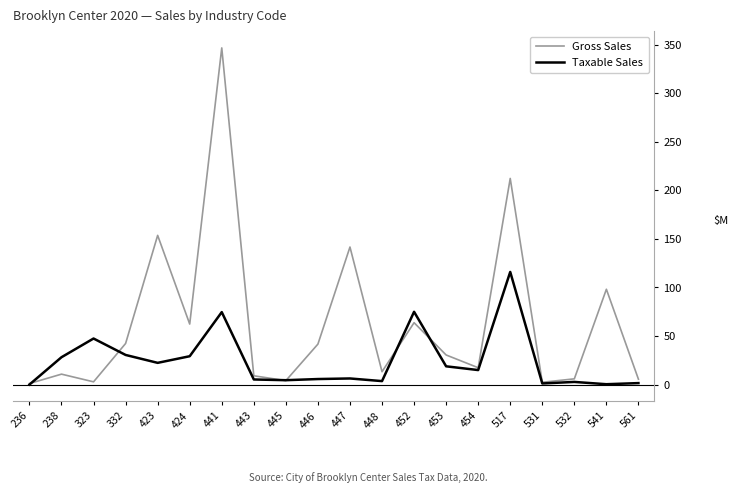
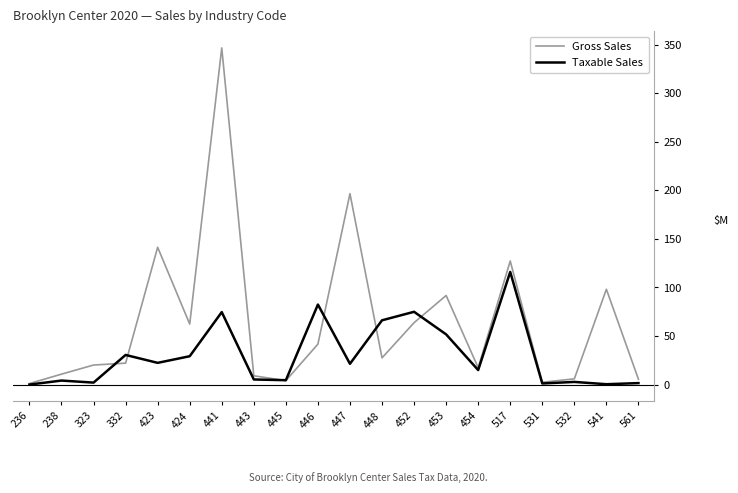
Taxable Sales, 238: 30 -> 0
Gross Sales, 323: 0 -> 20
Taxable Sales, 323: 50 -> 0
Gross Sales, 332: 40 -> 20
Gross Sales, 423: 150 -> 140
Taxable Sales, 446: 10 -> 80
Gross Sales, 447: 140 -> 200
Taxable Sales, 447: 10 -> 20
Gross Sales, 448: 10 -> 30
Taxable Sales, 448: 0 -> 70
Gross Sales, 453: 30 -> 90
Taxable Sales, 453: 20 -> 50
Gross Sales, 517: 210 -> 130
